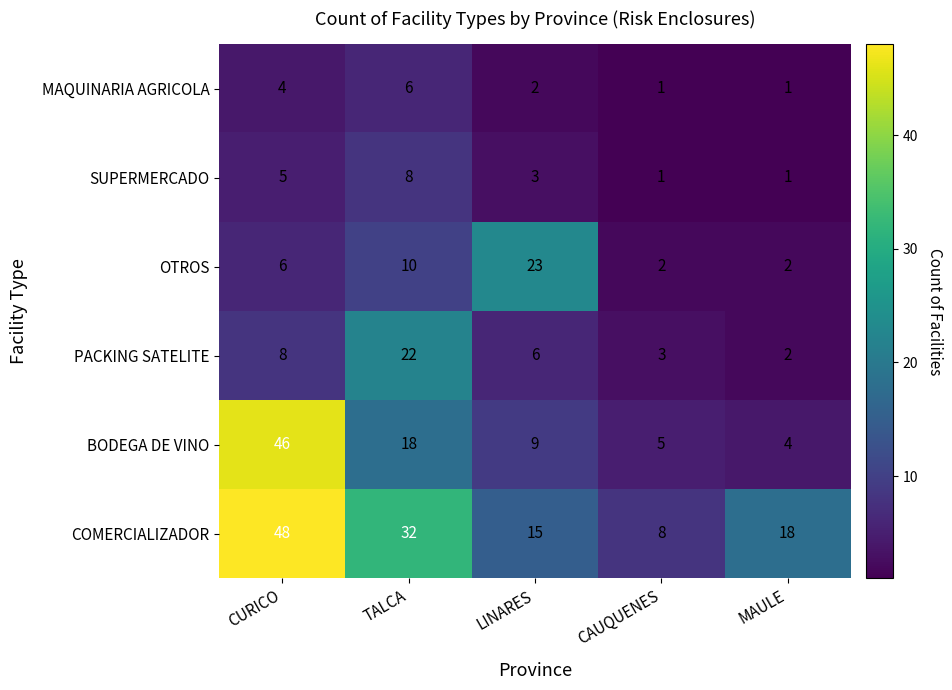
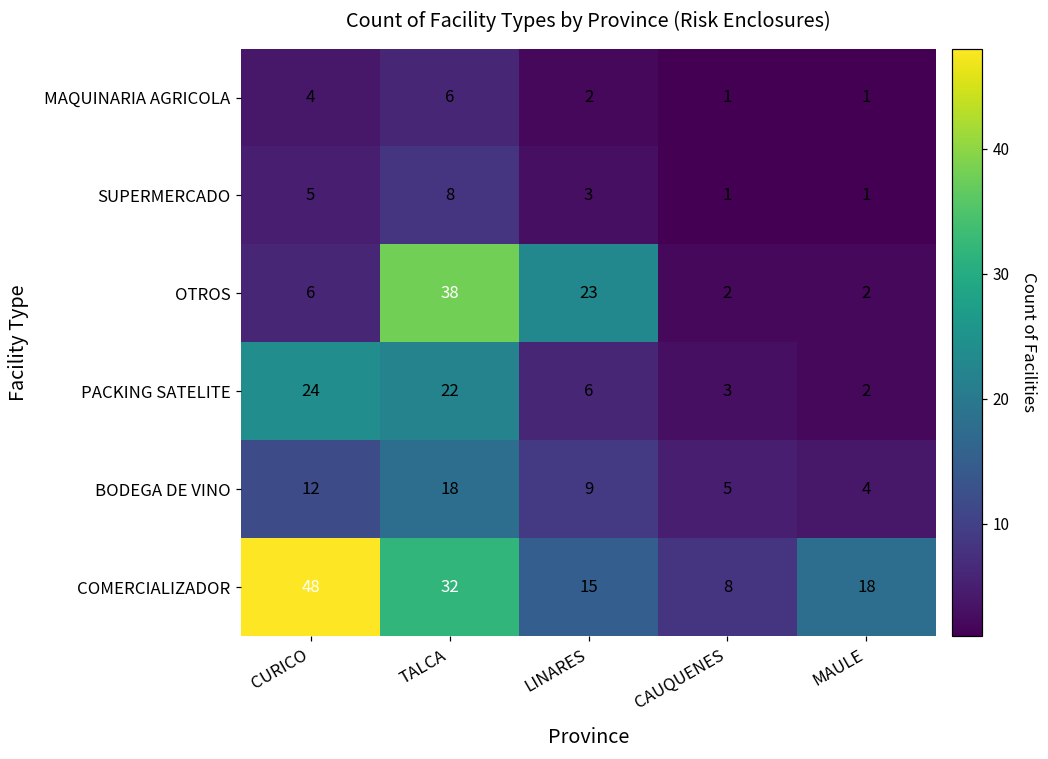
OTROS, TALCA: 10 -> 38
PACKING SATELITE, CURICO: 8 -> 24
BODEGA DE VINO, CURICO: 46 -> 12
